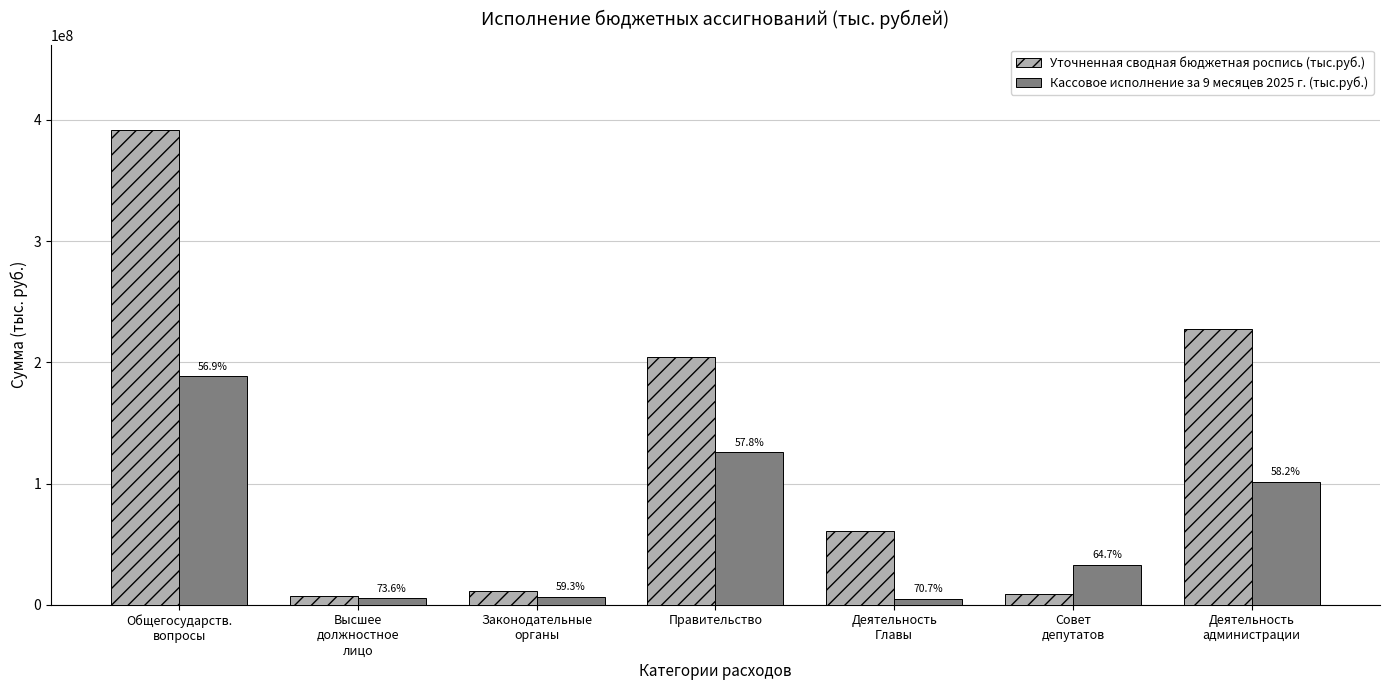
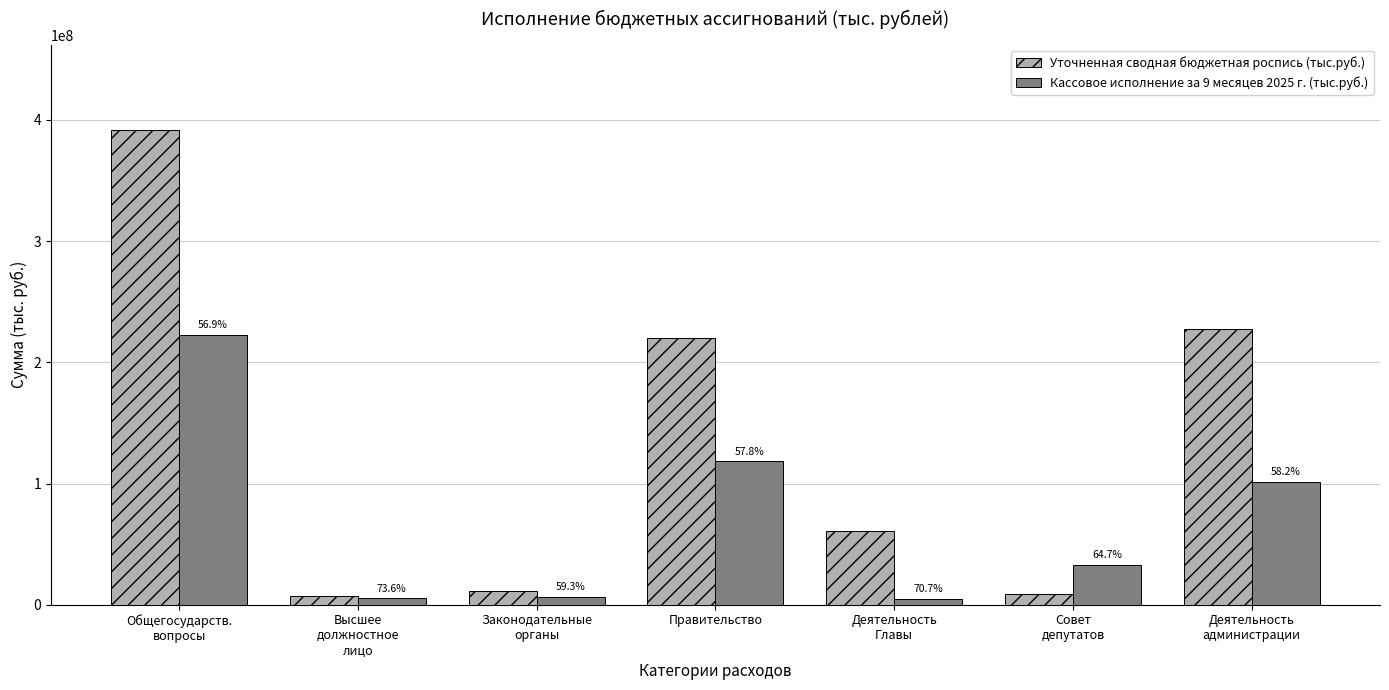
Кассовое исполнение за 9 месяцев 2025 г. (тыс.руб.), Общегосударств. вопросы: 188000000 -> 223000000
Уточненная сводная бюджетная роспись (тыс.руб.), Правительство: 205000000 -> 220000000
Кассовое исполнение за 9 месяцев 2025 г. (тыс.руб.), Правительство: 126000000 -> 118000000
